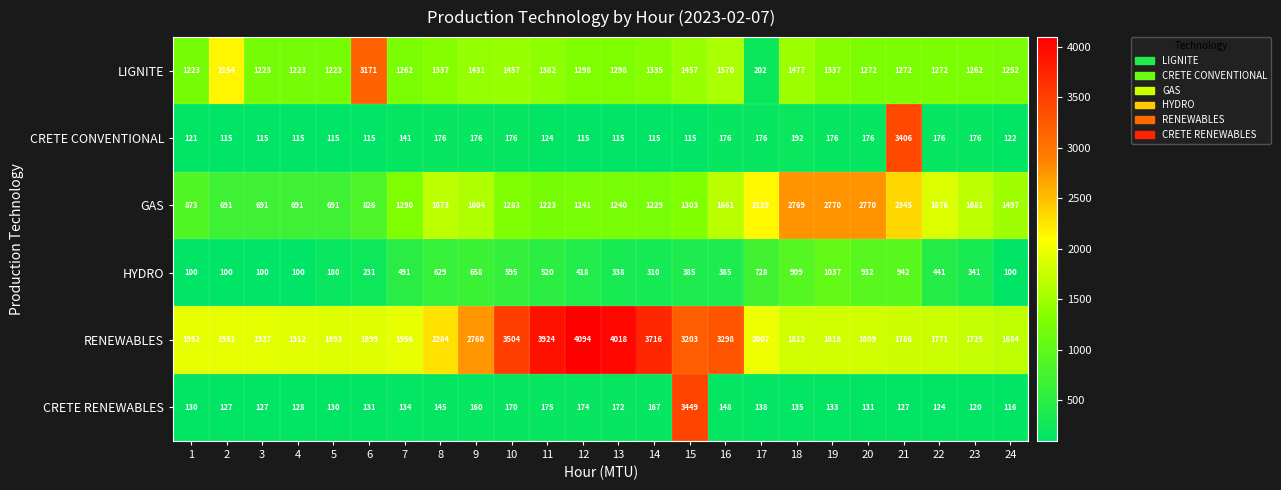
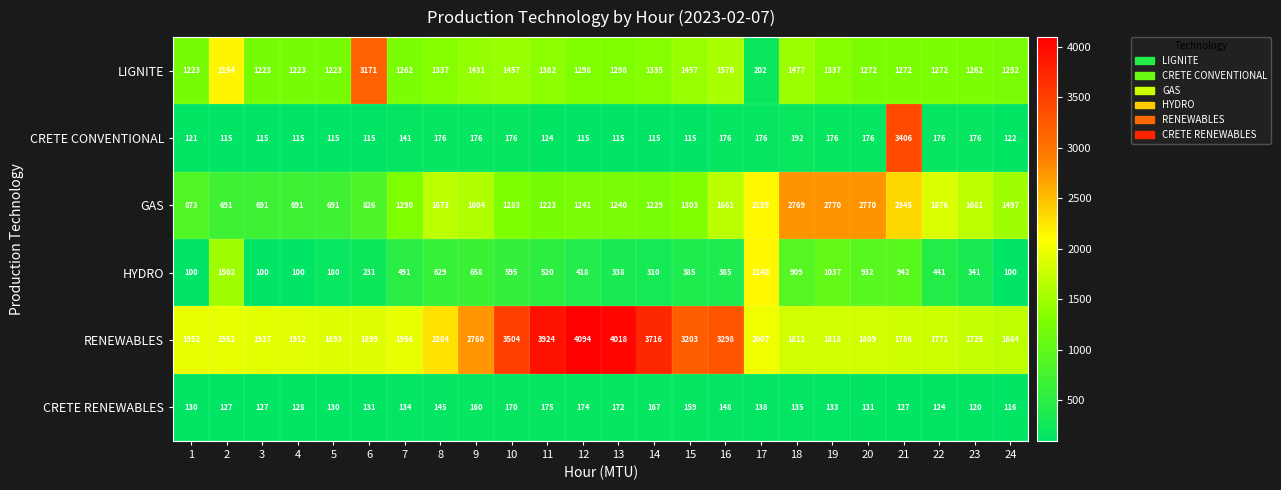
HYDRO, 2: 100 -> 1502
HYDRO, 17: 728 -> 2140
CRETE RENEWABLES, 15: 3449 -> 159
